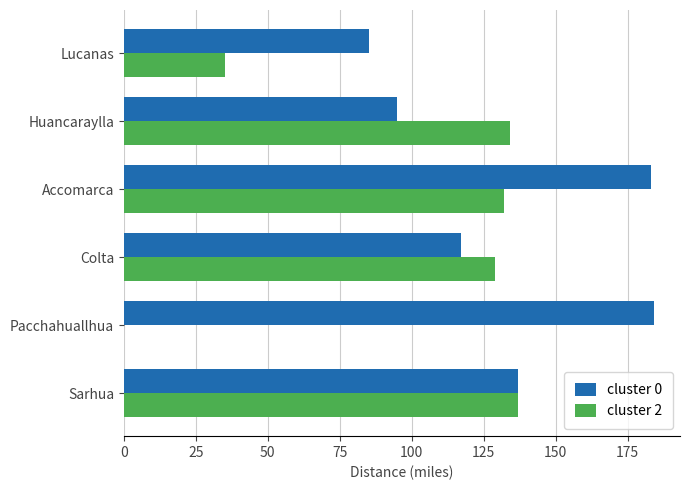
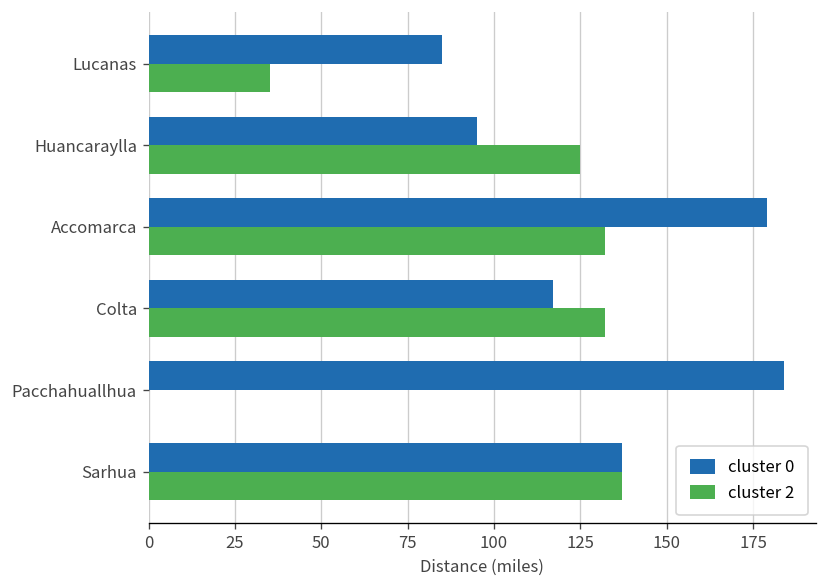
cluster 2, Huancaraylla: 134 -> 125
cluster 0, Accomarca: 183 -> 179
cluster 2, Colta: 129 -> 132
